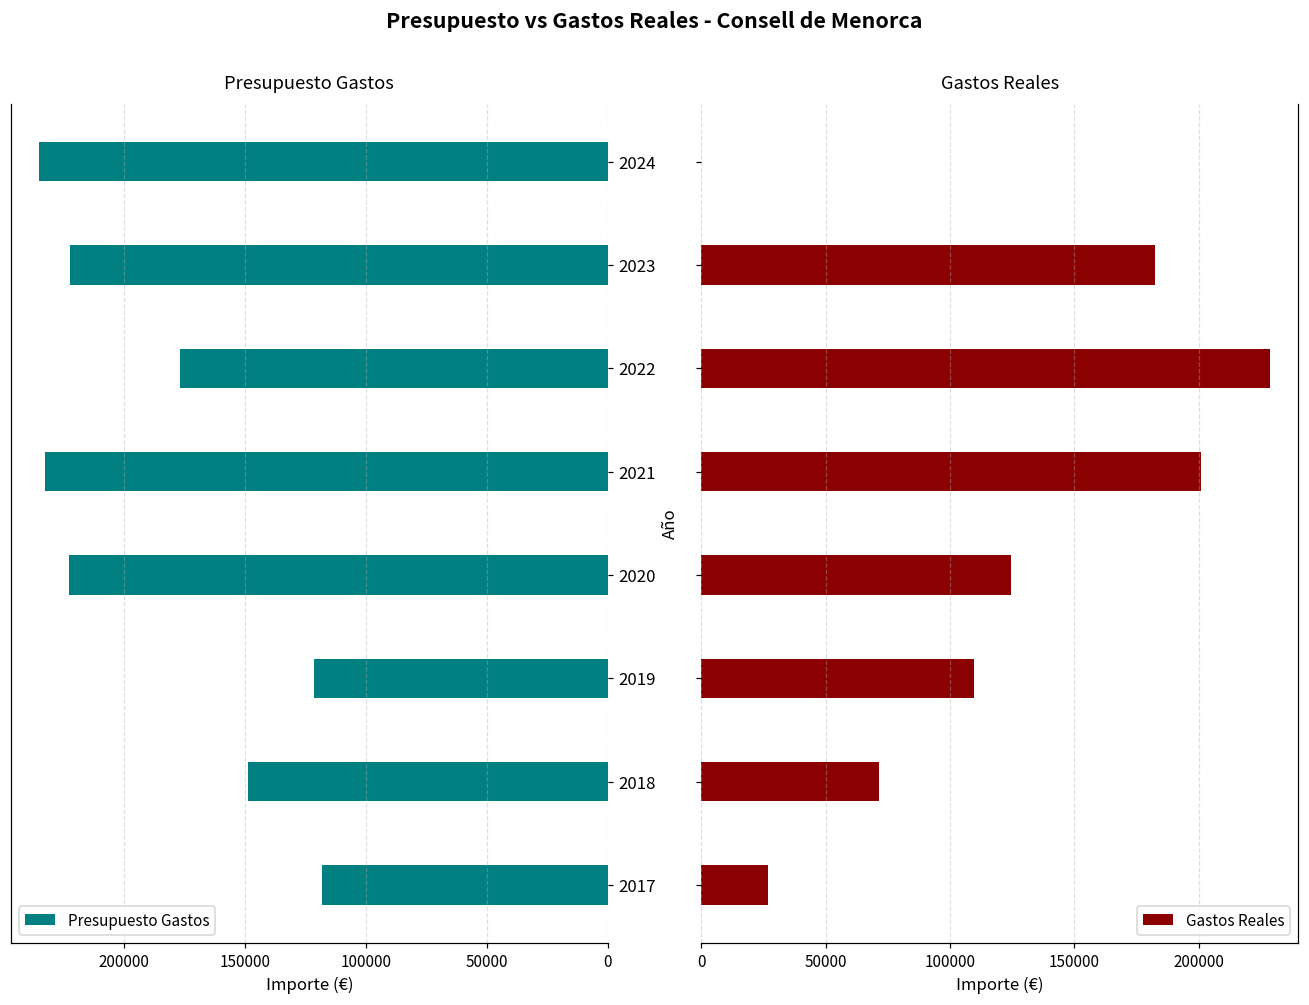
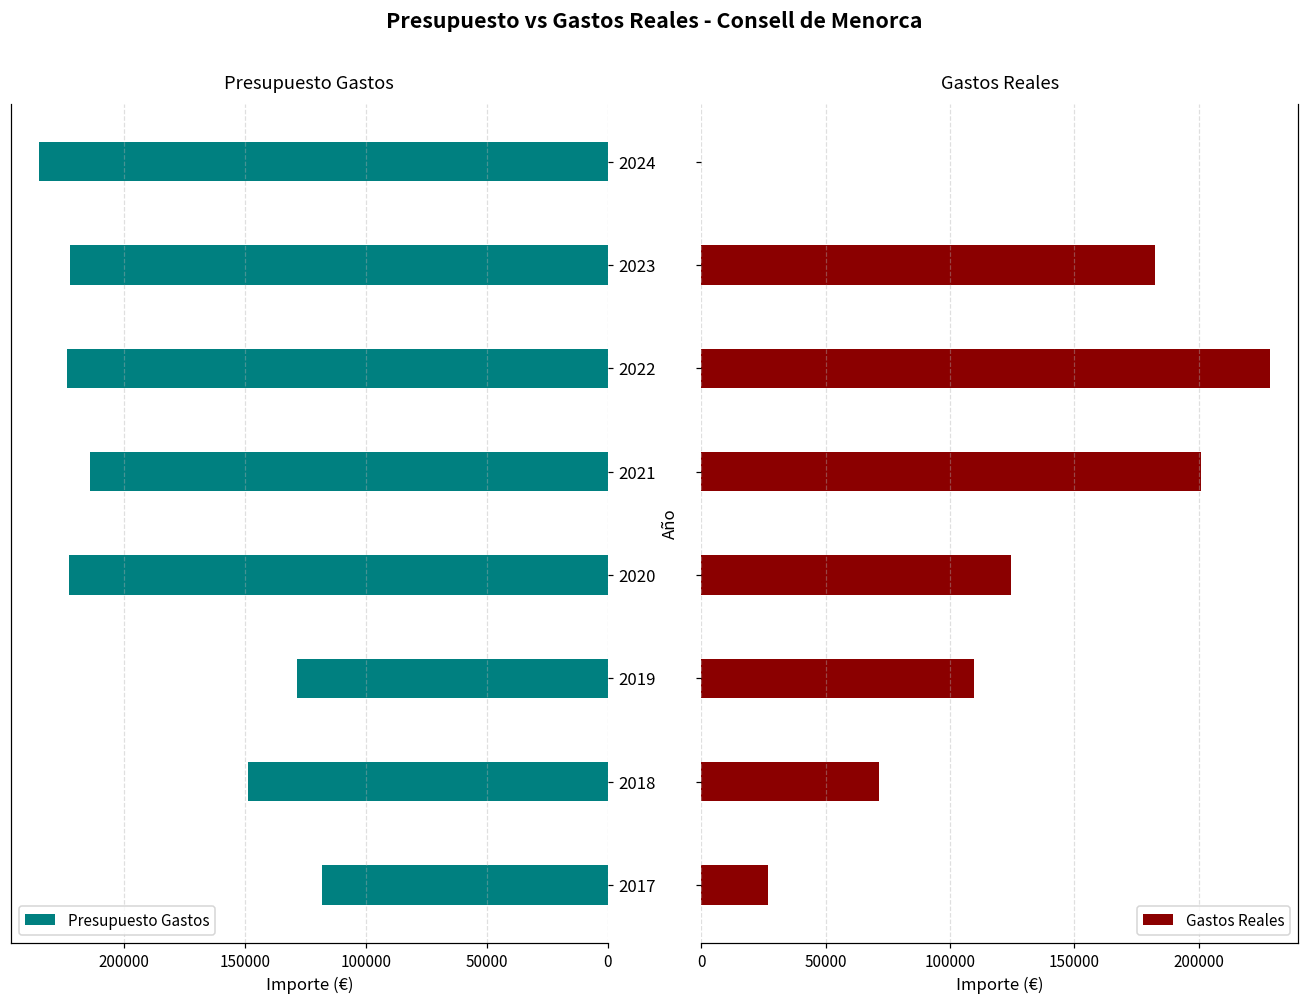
Presupuesto Gastos, 2022: 177000 -> 223000
Presupuesto Gastos, 2021: 233000 -> 214000
Presupuesto Gastos, 2019: 121000 -> 129000
